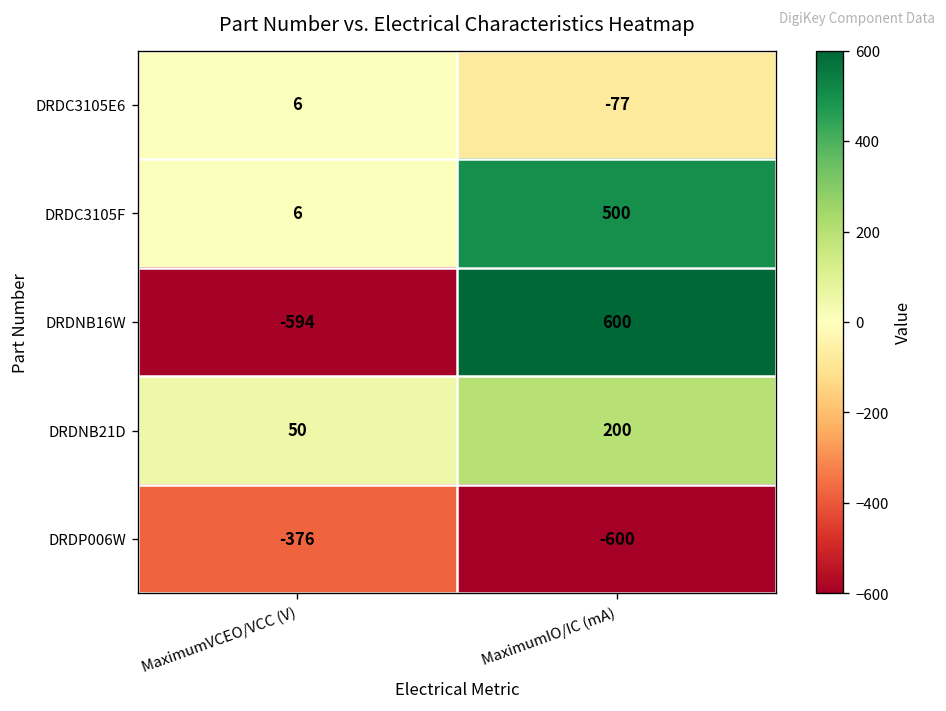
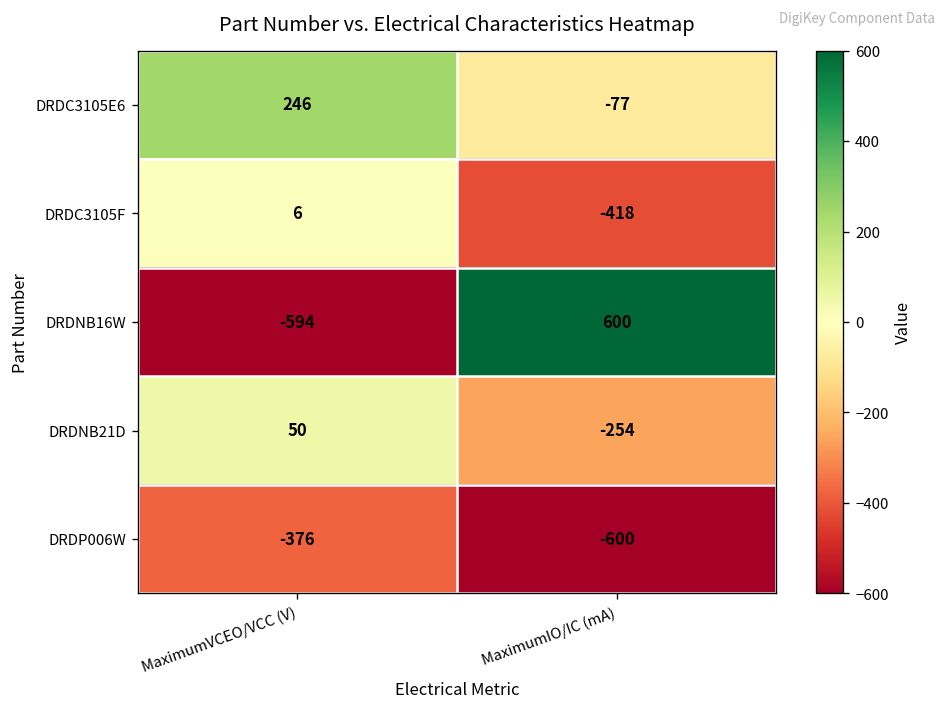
DRDC3105E6, MaximumVCEO/VCC (V): 6 -> 246
DRDC3105F, MaximumIO/IC (mA): 500 -> -418
DRDNB21D, MaximumIO/IC (mA): 200 -> -254
